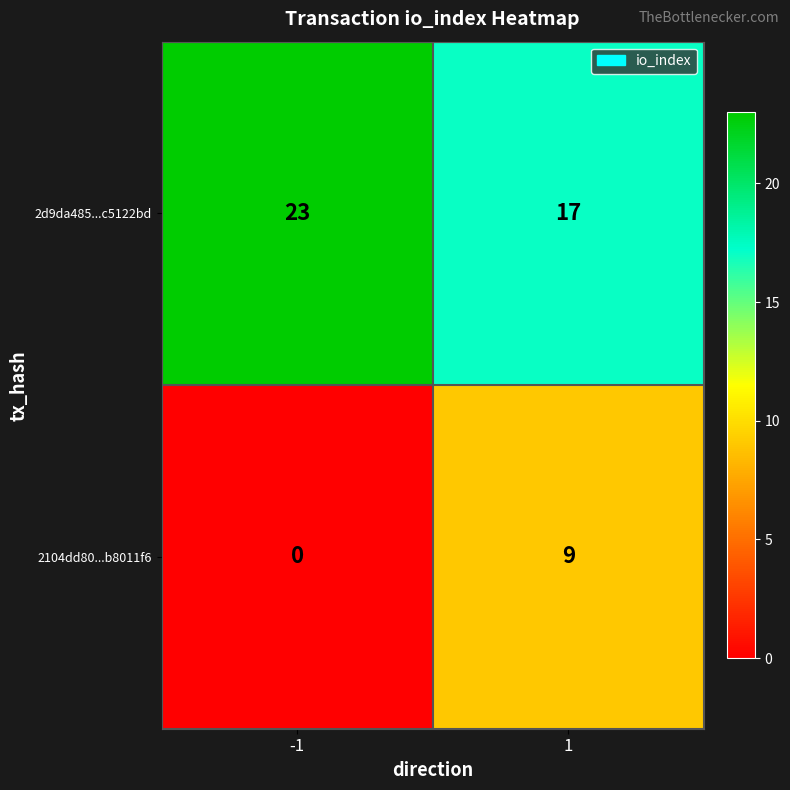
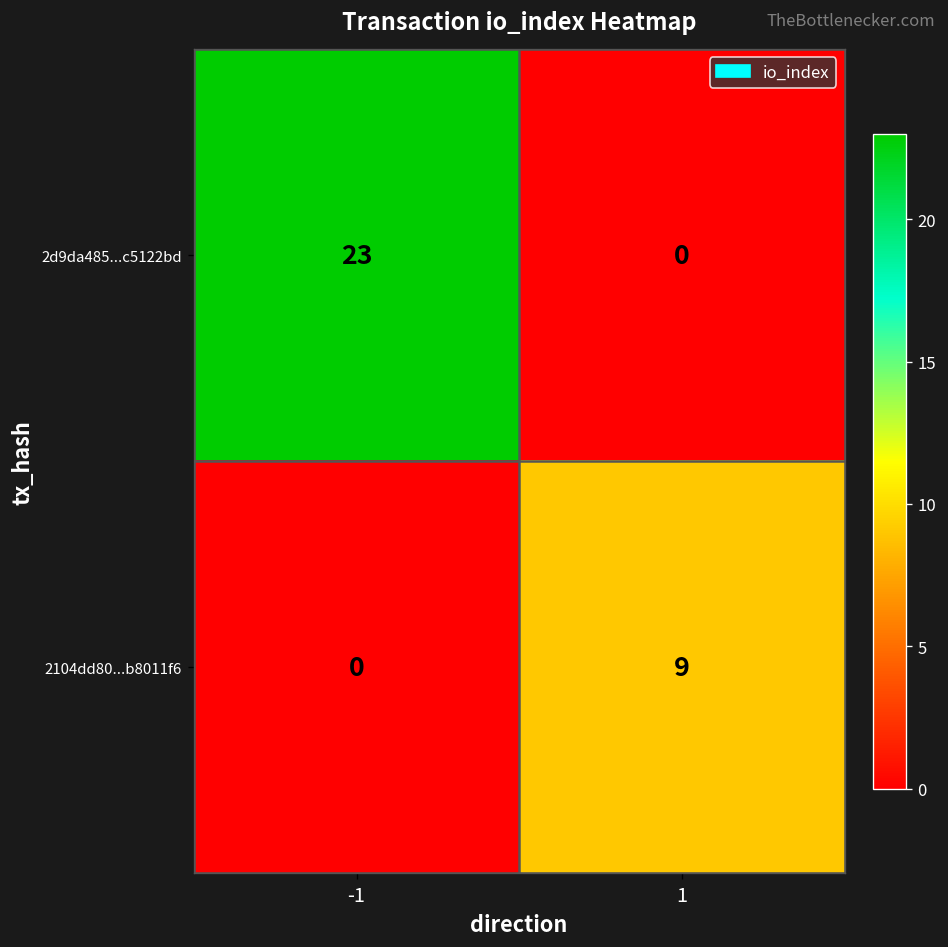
2d9da485...c5122bd, 1: 17 -> 0
